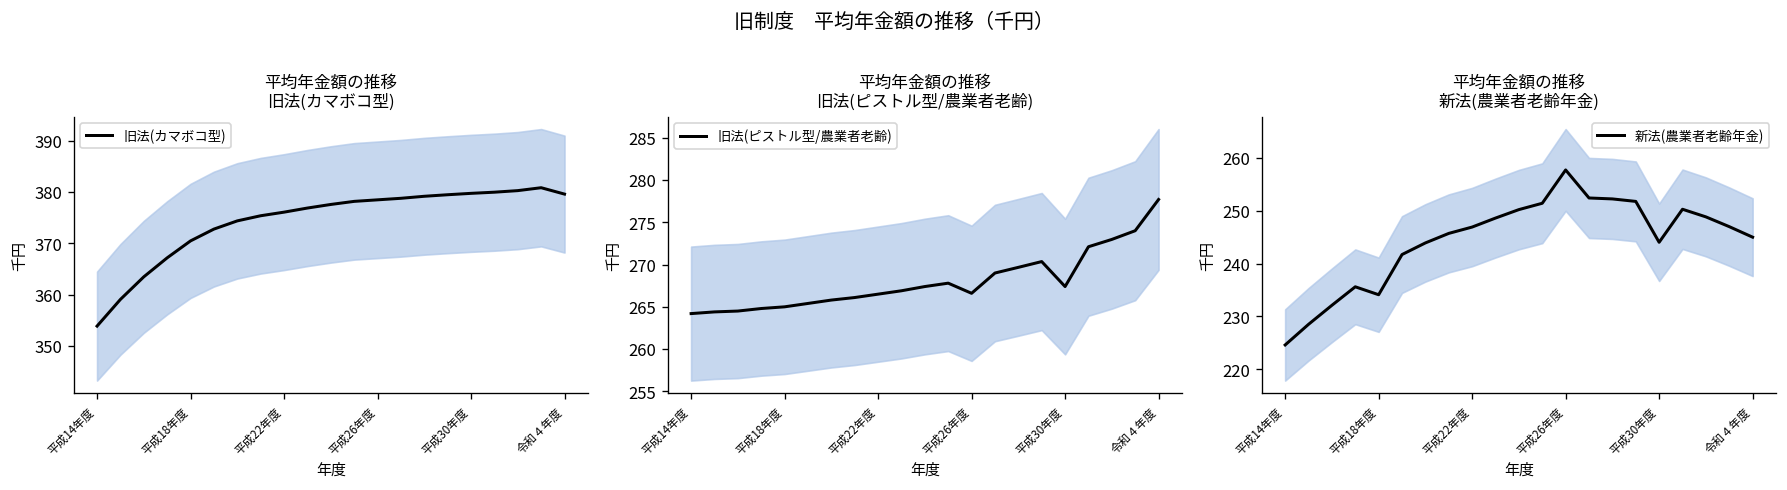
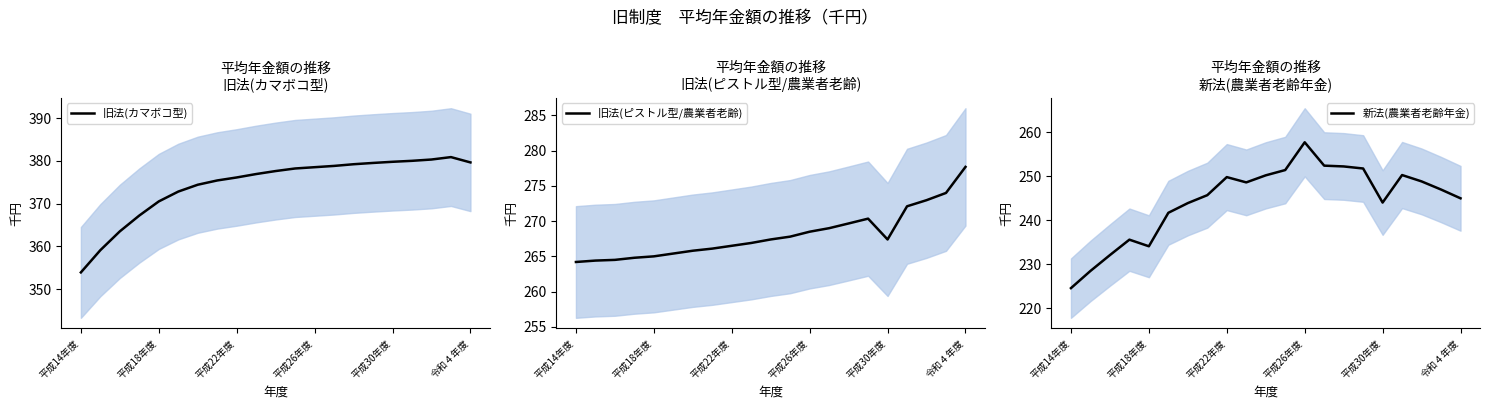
平均年金額の推移 旧法(ピストル型/農業者老齢), 旧法(ピストル型/農業者老齢), 平成26年度: 267 -> 269
平均年金額の推移 新法(農業者老齢年金), 新法(農業者老齢年金), 平成22年度: 247 -> 250
